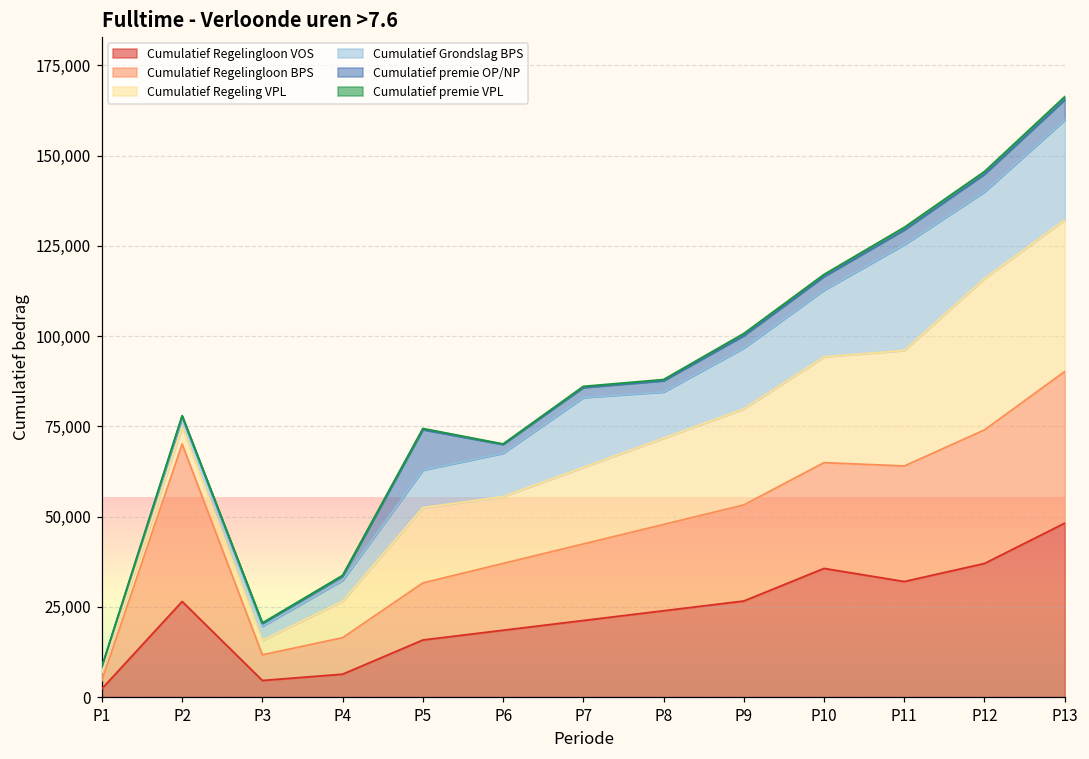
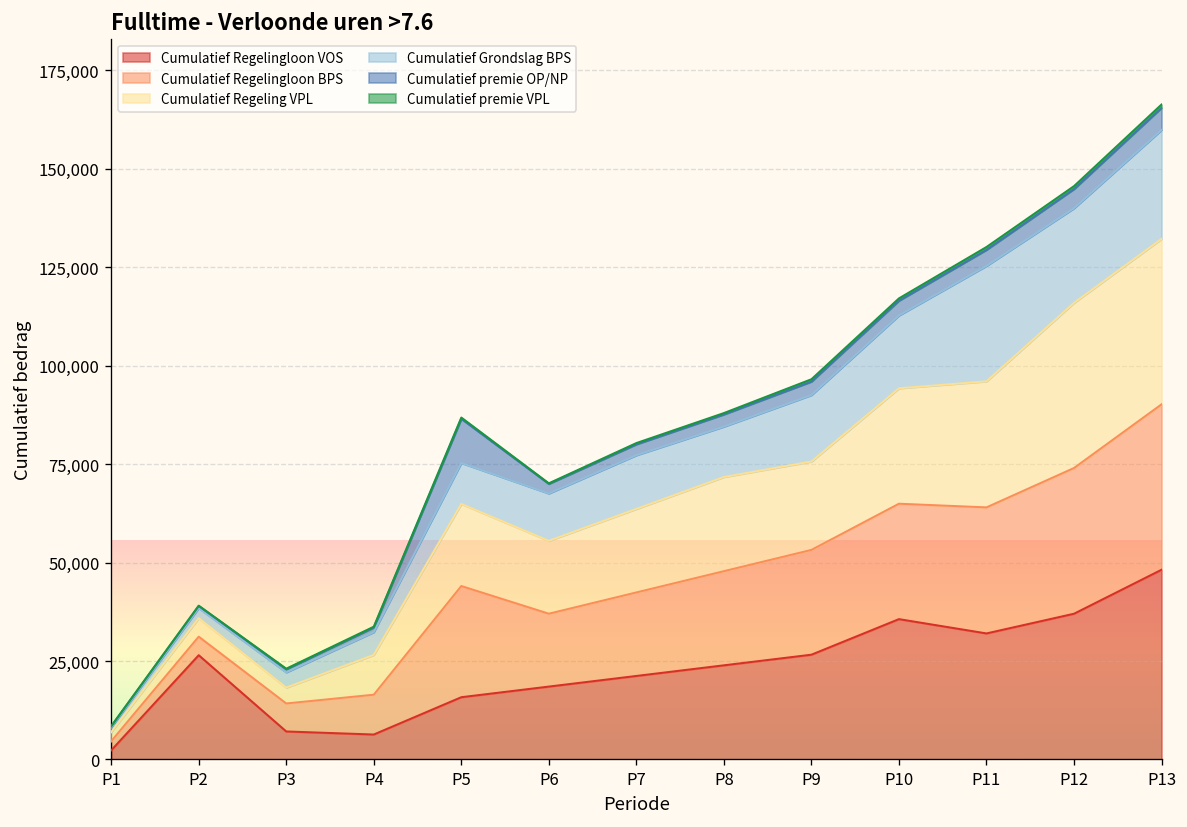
Cumulatief Regelingloon BPS, P2: 44,000 -> 5,000
Cumulatief Regelingloon VOS, P3: 5,000 -> 7,000
Cumulatief Regelingloon BPS, P5: 16,000 -> 28,000
Cumulatief Grondslag BPS, P7: 19,000 -> 14,000
Cumulatief Regeling VPL, P9: 27,000 -> 22,000
